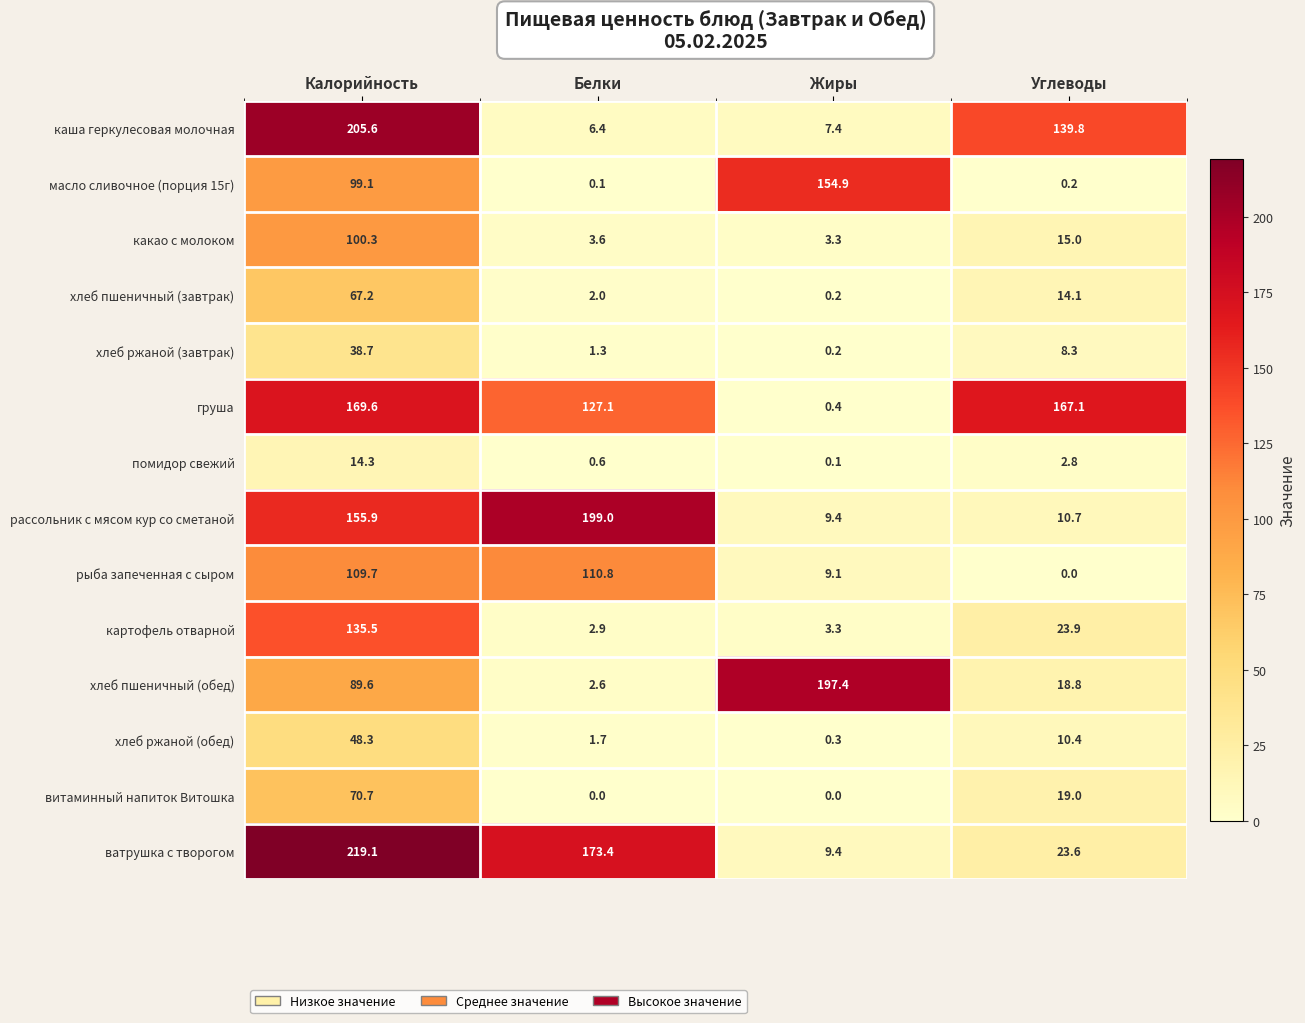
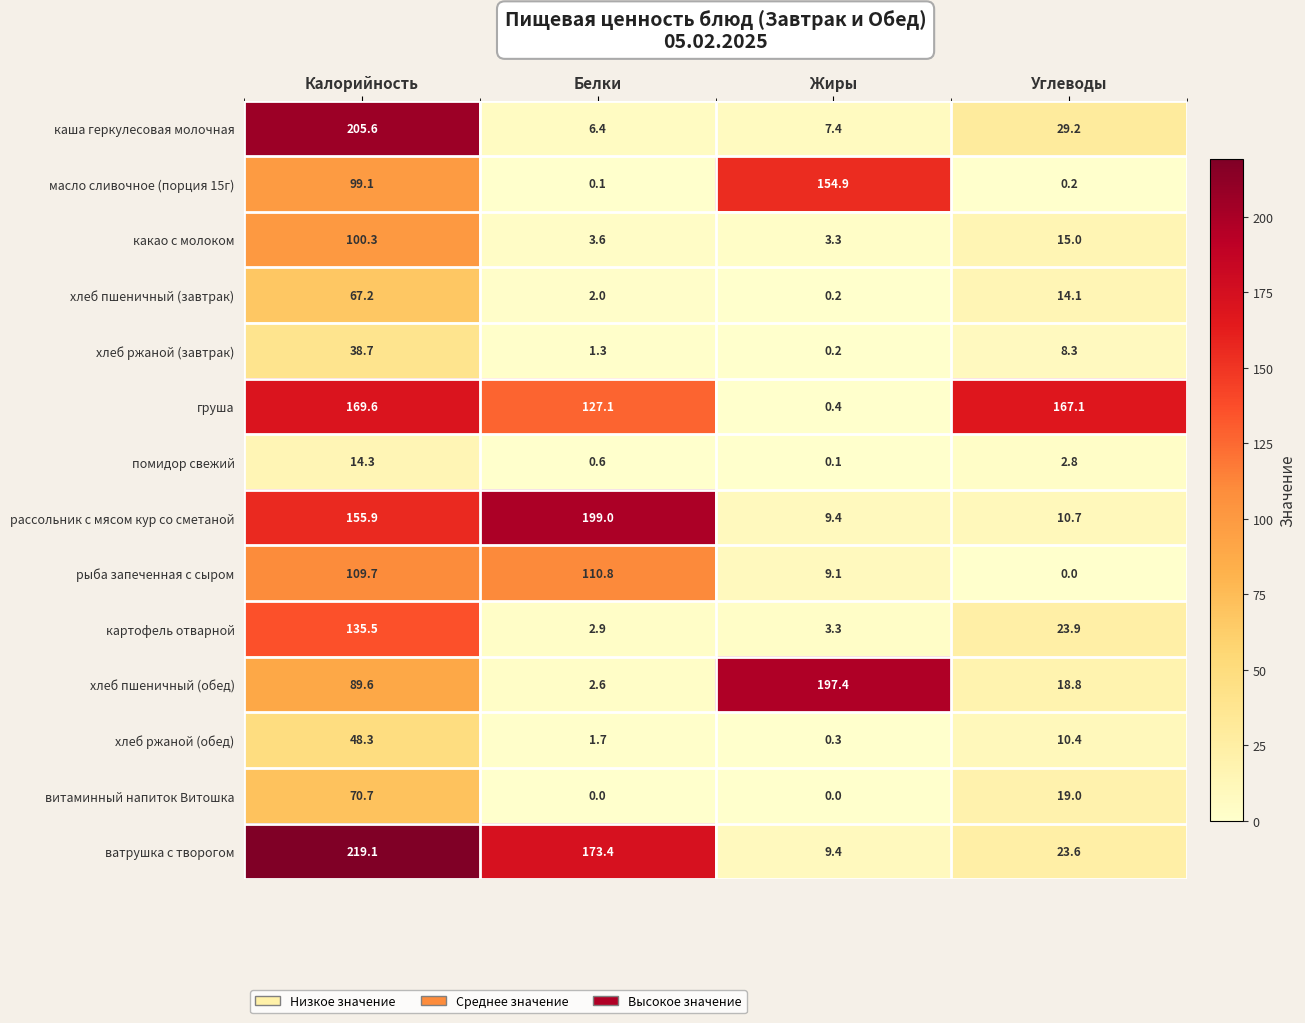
каша геркулесовая молочная, Углеводы: 139.8 -> 29.2
